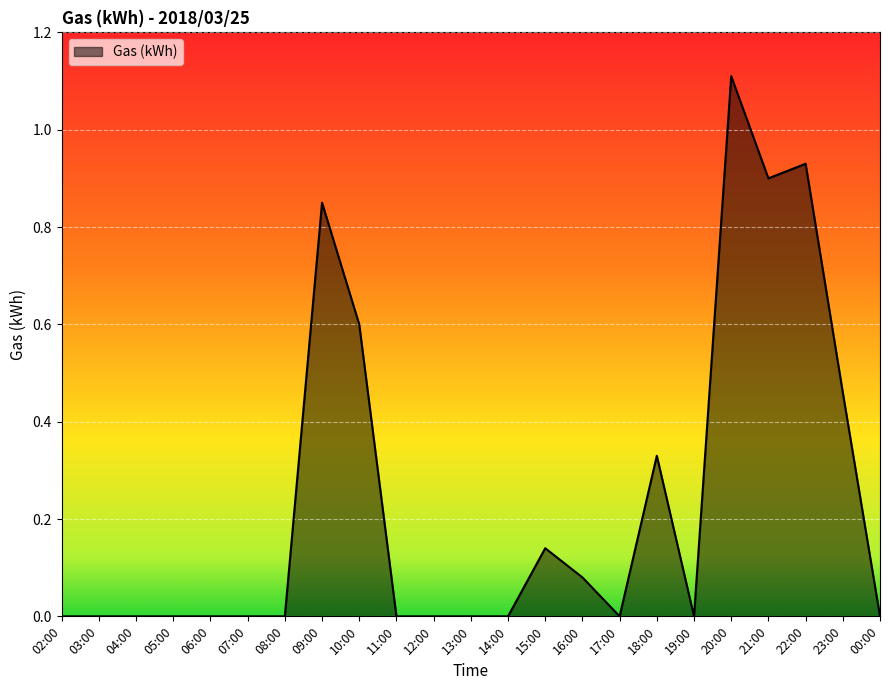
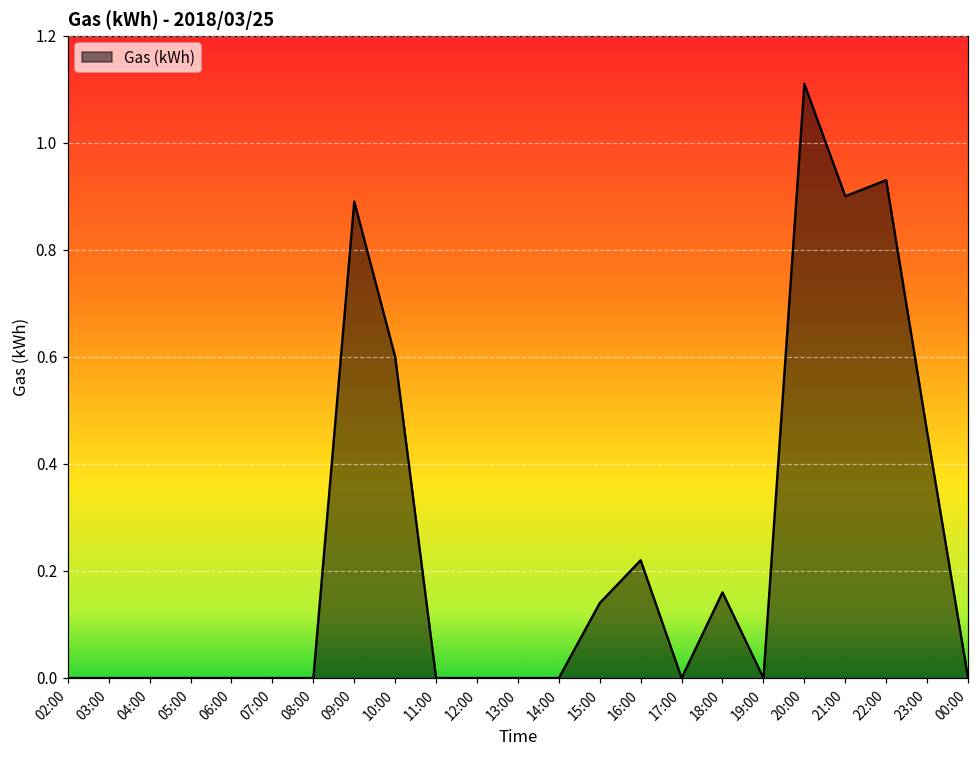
09:00: 0.85 -> 0.89
16:00: 0.08 -> 0.22
18:00: 0.33 -> 0.16
